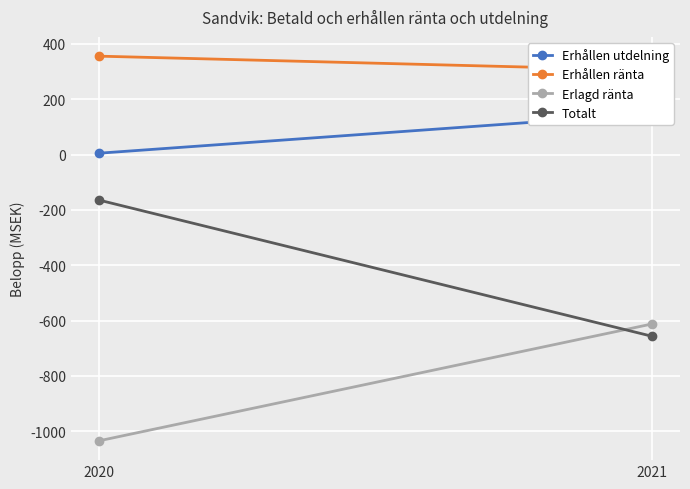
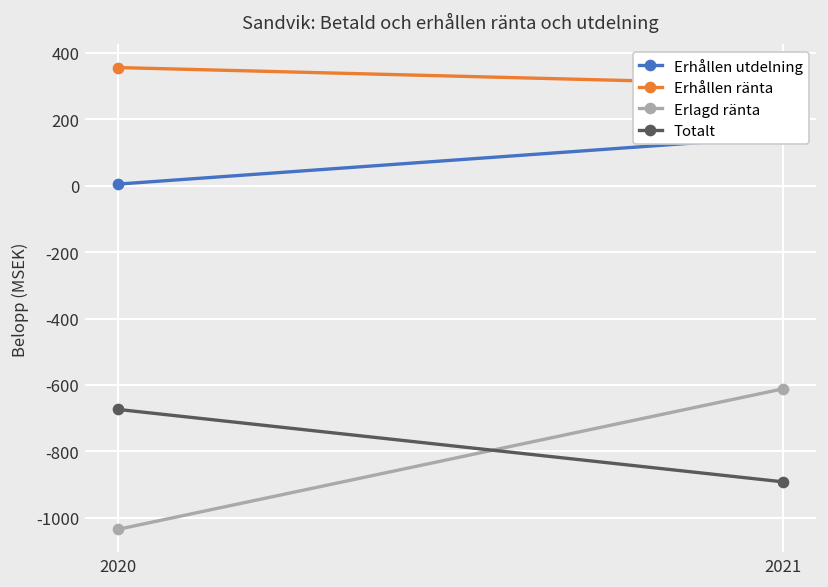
Totalt, 2020: -160 -> -670
Totalt, 2021: -660 -> -890
